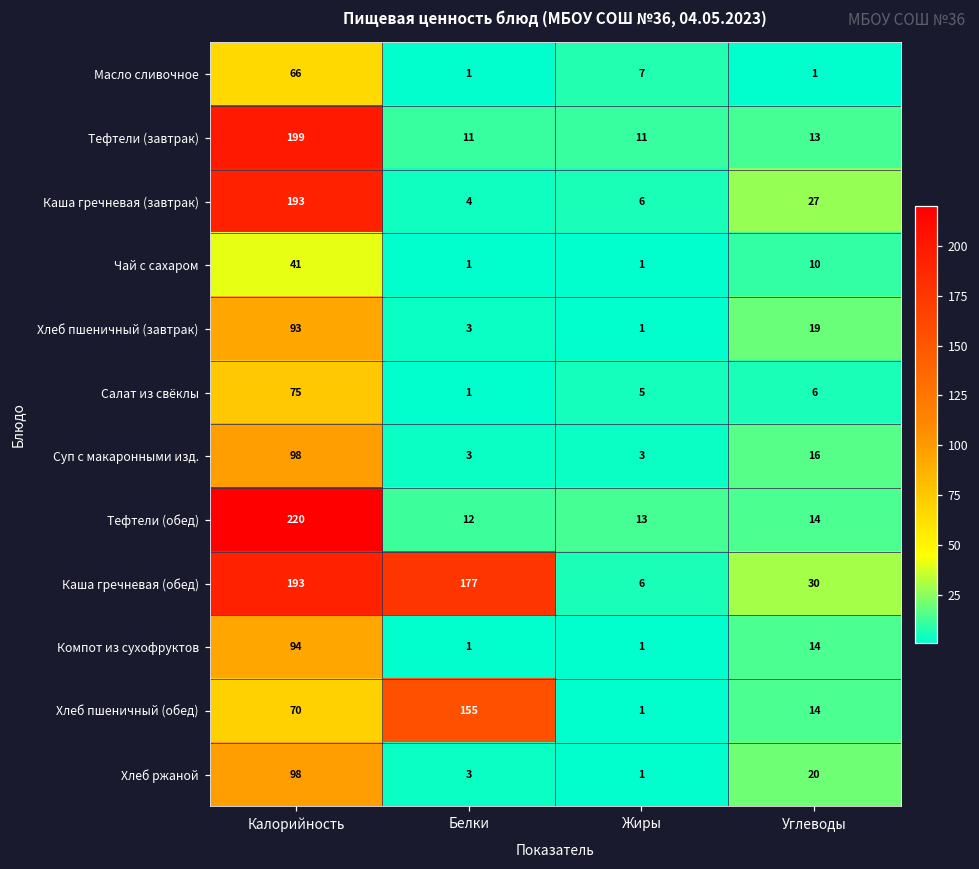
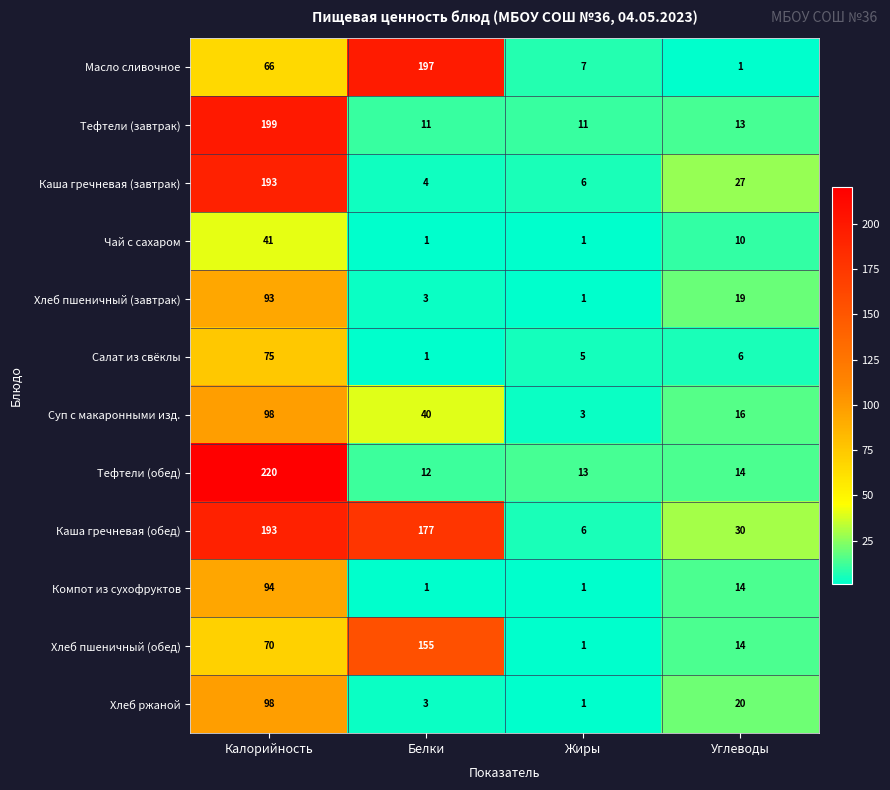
Масло сливочное, Белки: 1 -> 197
Суп с макаронными изд., Белки: 3 -> 40
